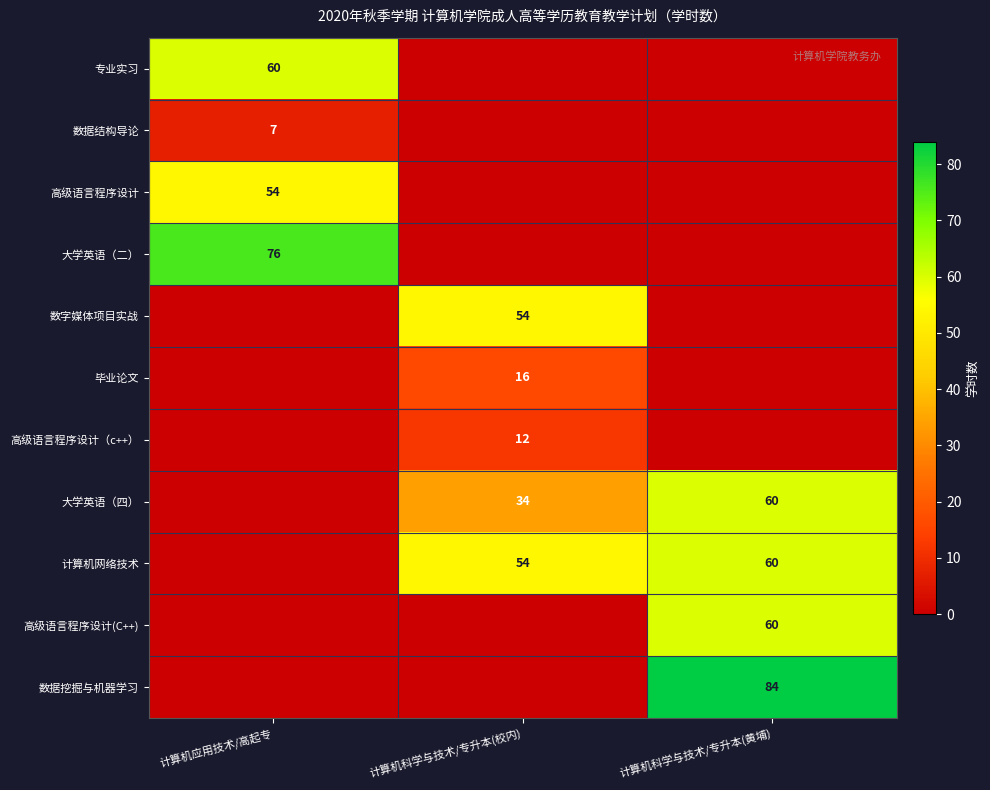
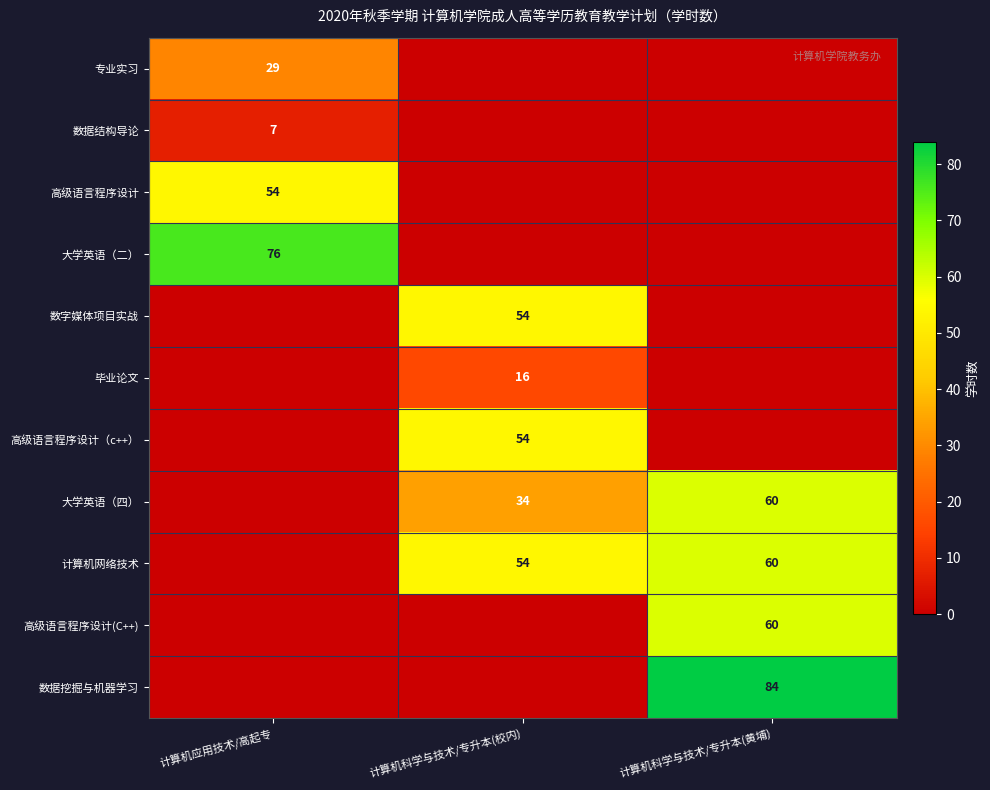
专业实习, 计算机应用技术/高起专: 60 -> 29
高级语言程序设计（c++）, 计算机科学与技术/专升本(校内): 12 -> 54
